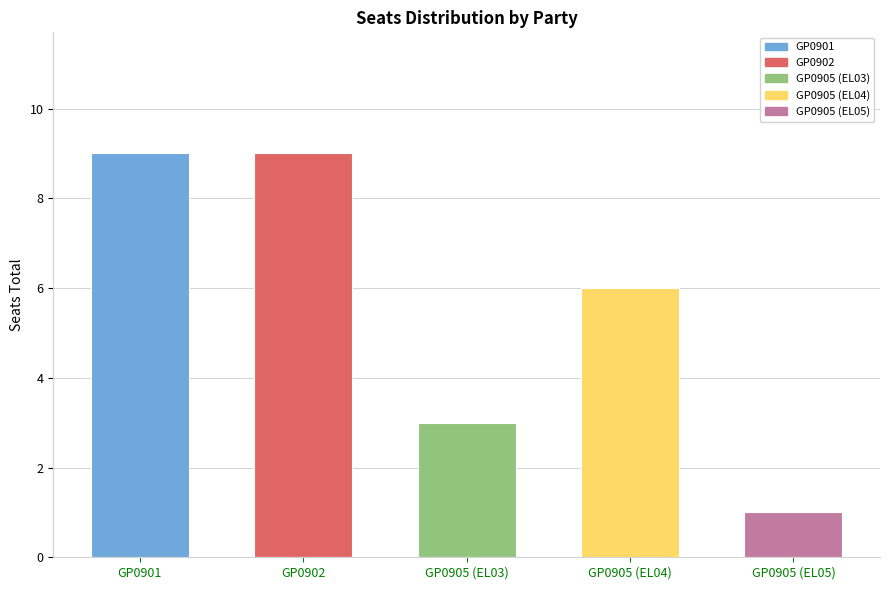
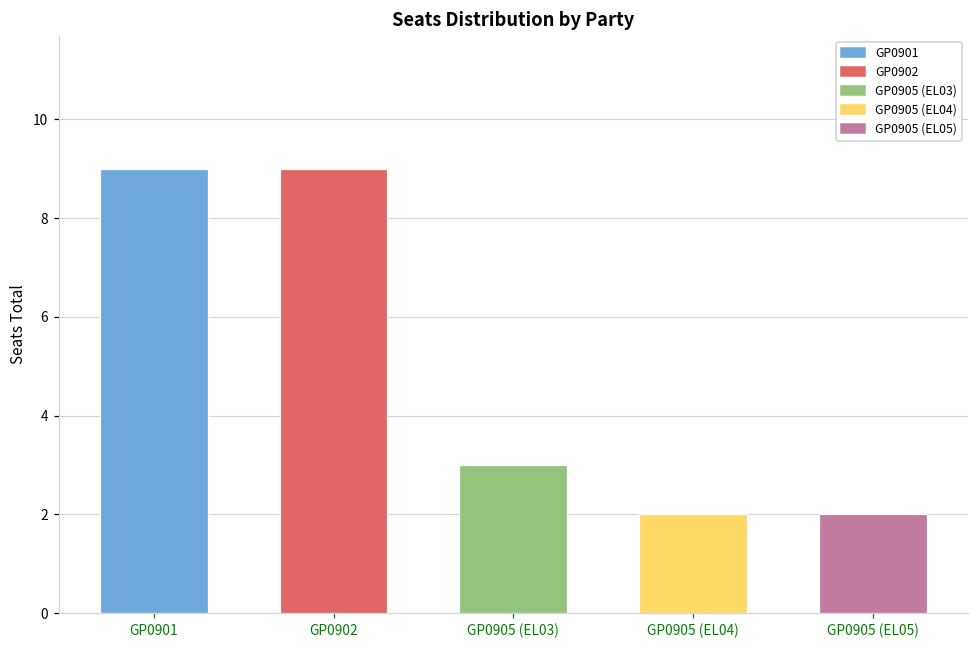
GP0905 (EL04), GP0905 (EL04): 6 -> 2
GP0905 (EL05), GP0905 (EL05): 1 -> 2
